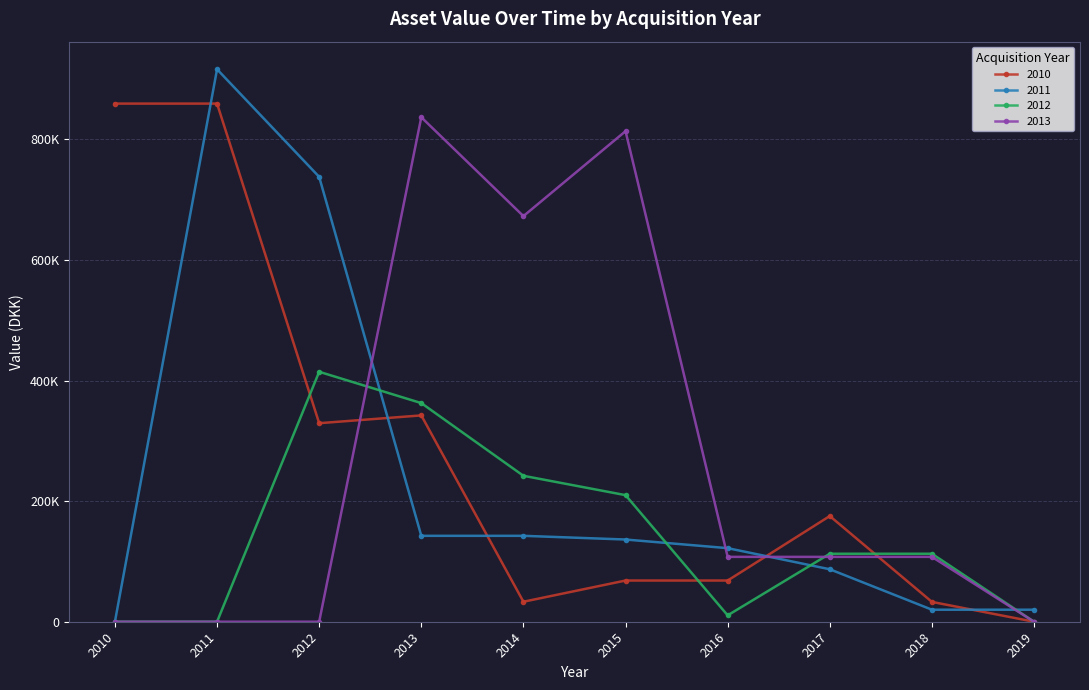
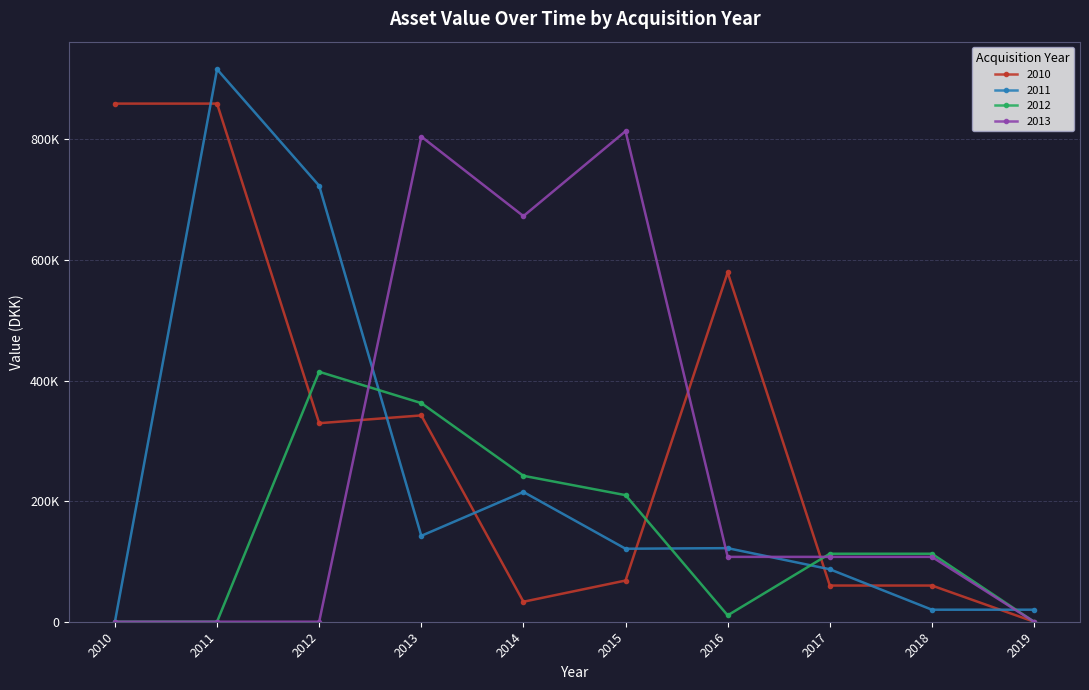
2011, 2012: 740000 -> 720000
2013, 2013: 840000 -> 800000
2011, 2014: 140000 -> 220000
2011, 2015: 140000 -> 120000
2010, 2016: 70000 -> 580000
2010, 2017: 180000 -> 60000
2010, 2018: 30000 -> 60000
